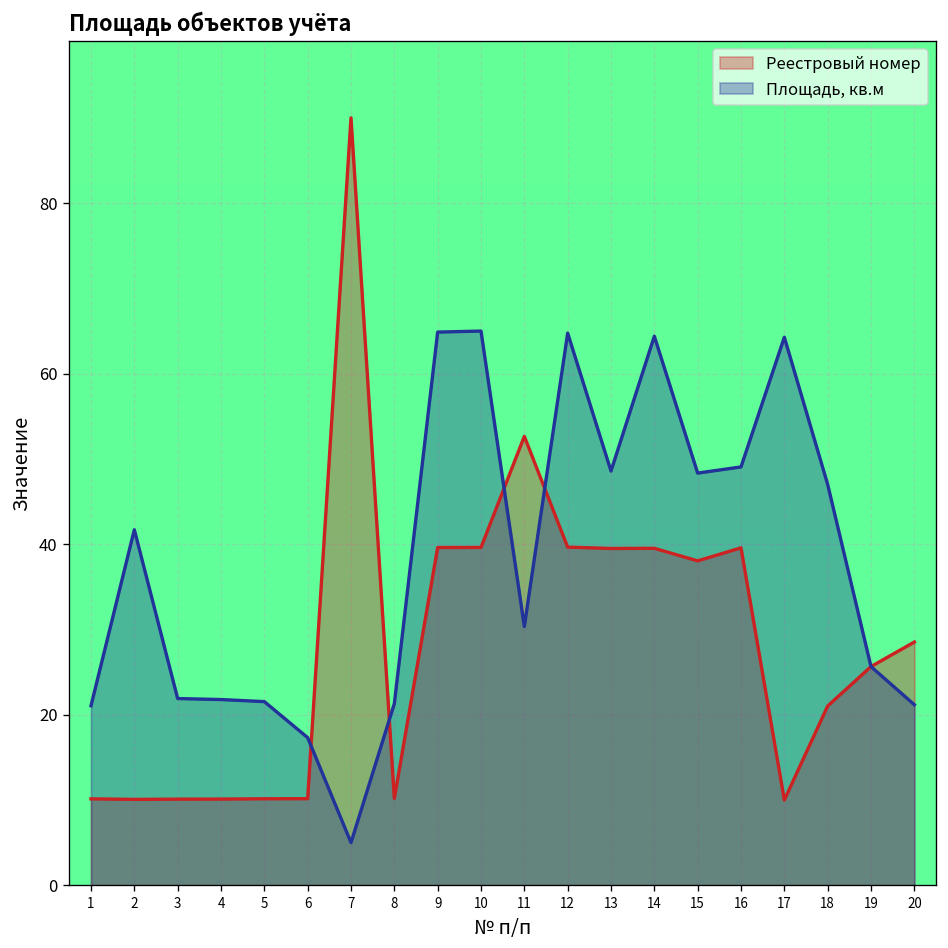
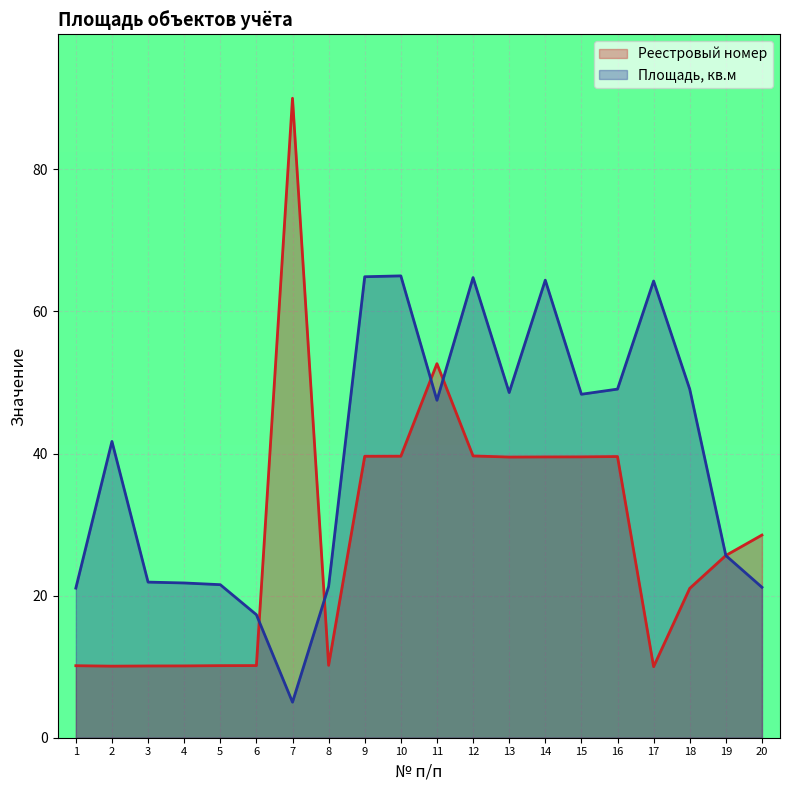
Площадь, кв.м, 11: 30 -> 47
Реестровый номер, 15: 38 -> 40
Площадь, кв.м, 18: 47 -> 49
